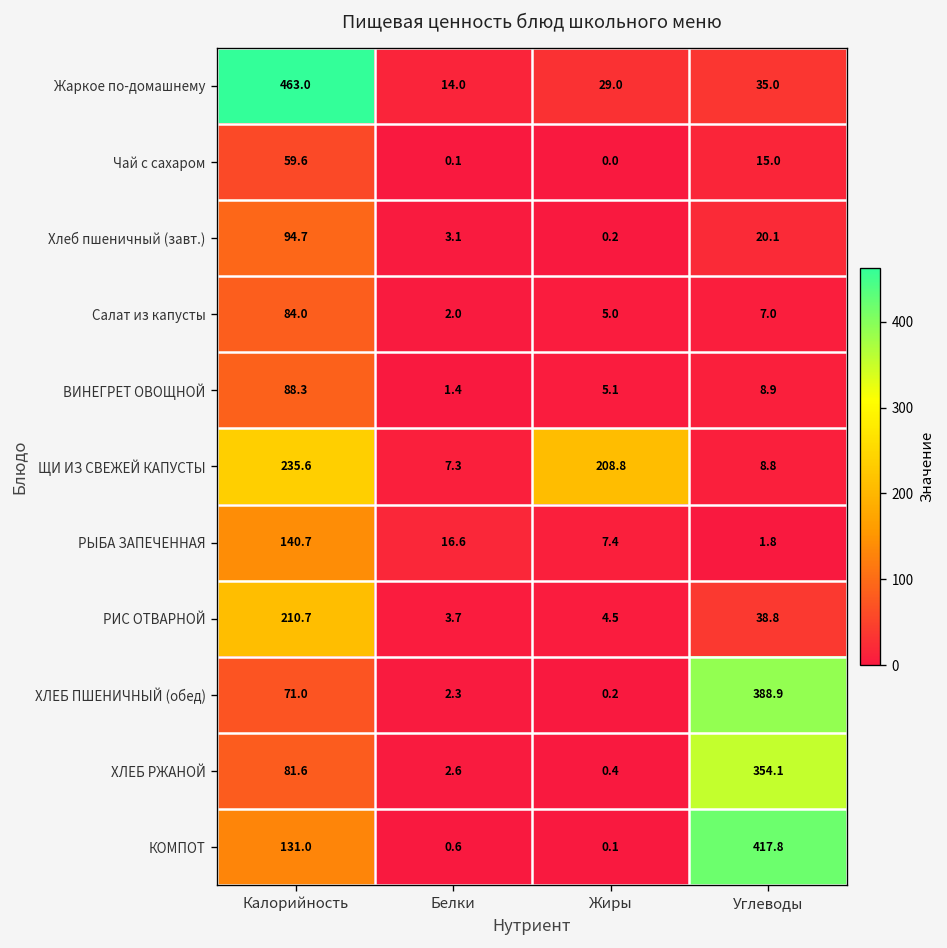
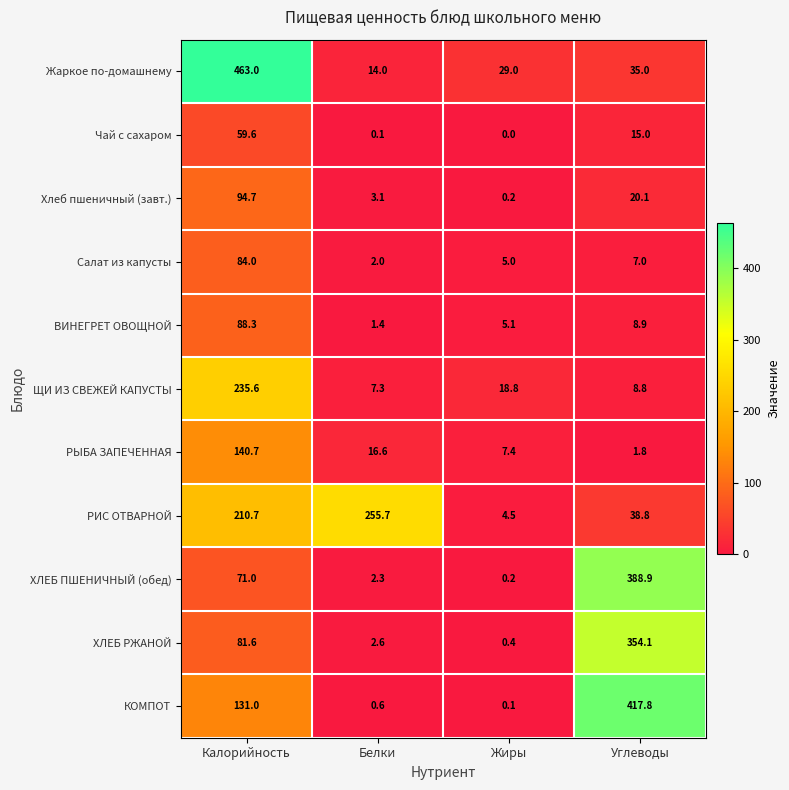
ЩИ ИЗ СВЕЖЕЙ КАПУСТЫ, Жиры: 208.8 -> 18.8
РИС ОТВАРНОЙ, Белки: 3.7 -> 255.7
